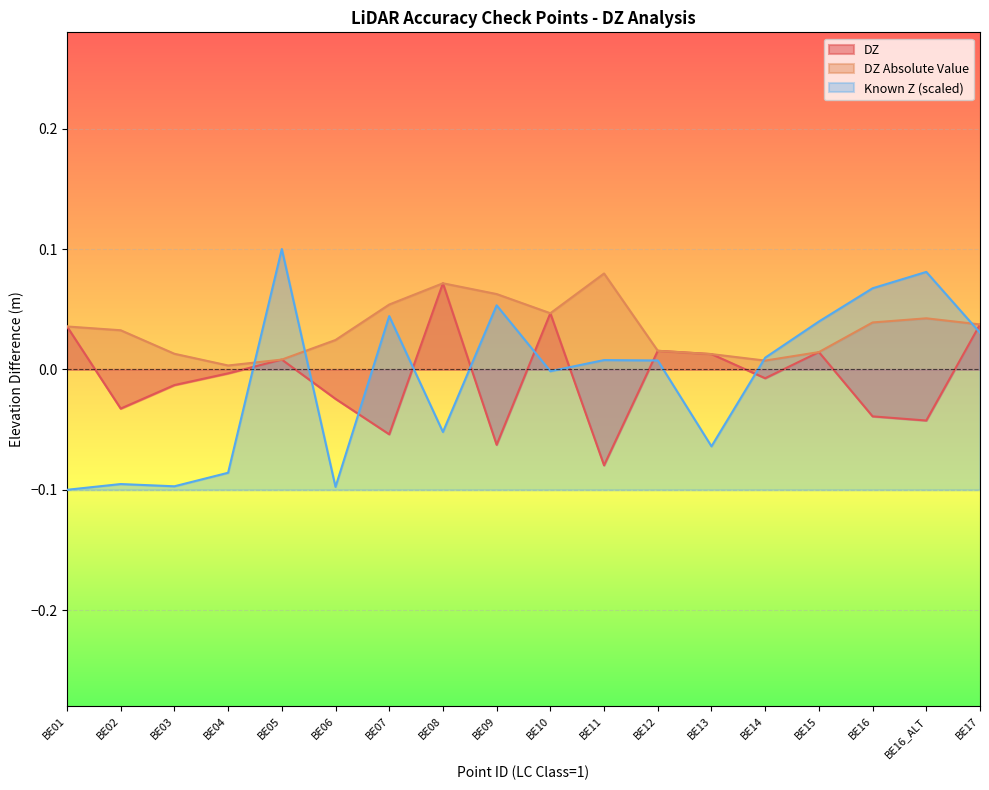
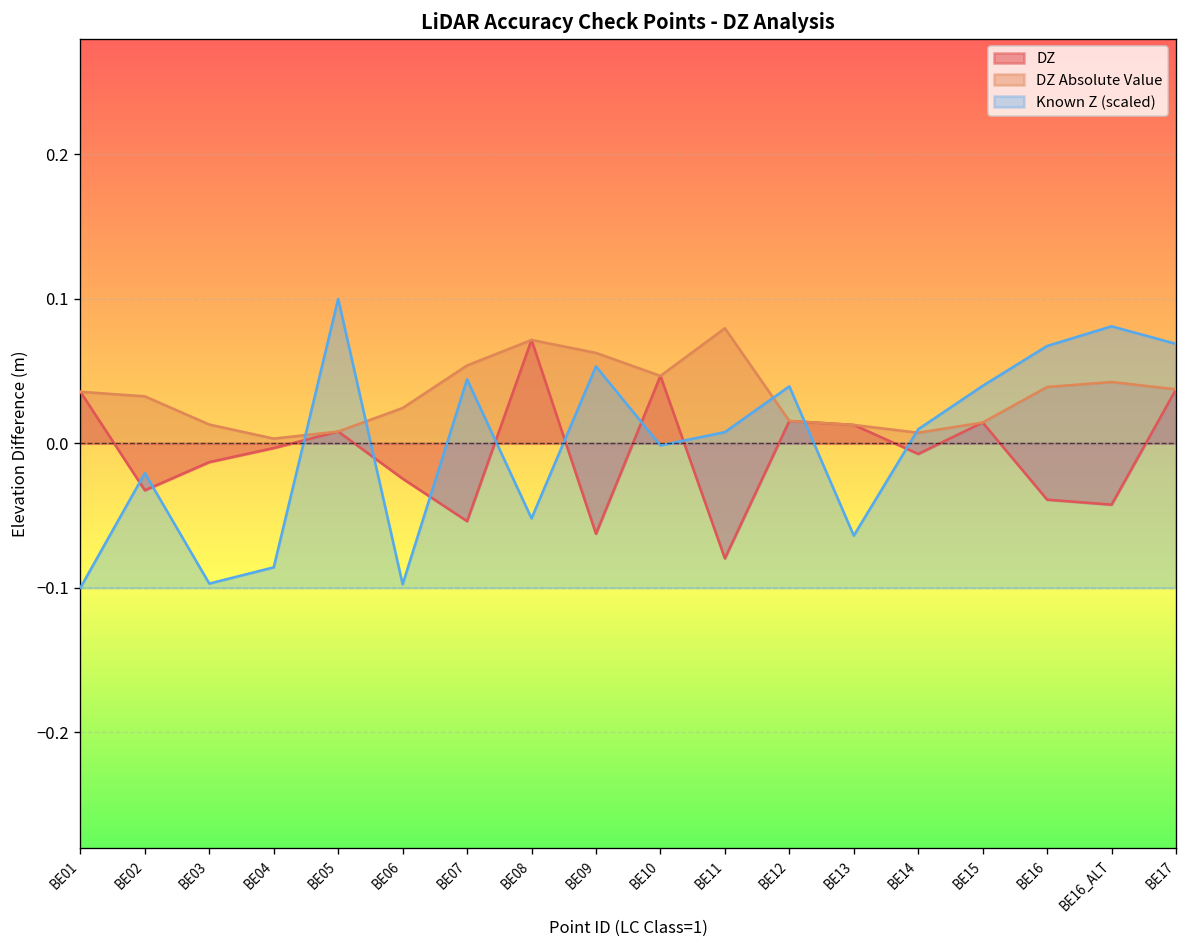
Known Z (scaled), BE02: -0.095 -> -0.021
Known Z (scaled), BE12: 0.007 -> 0.039
Known Z (scaled), BE17: 0.030 -> 0.069
